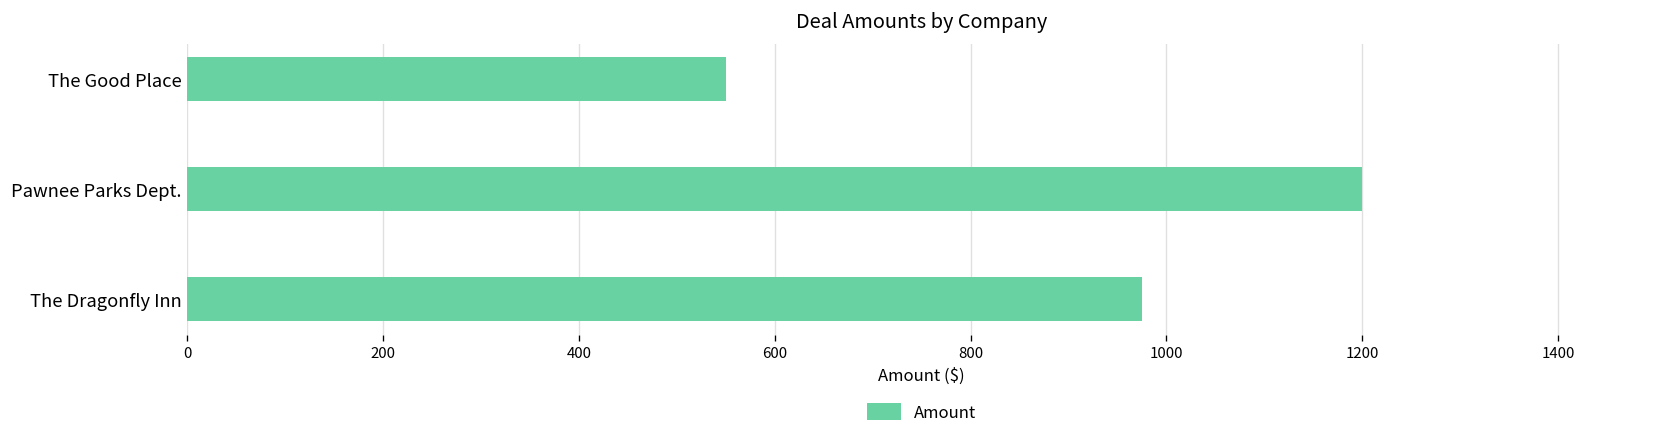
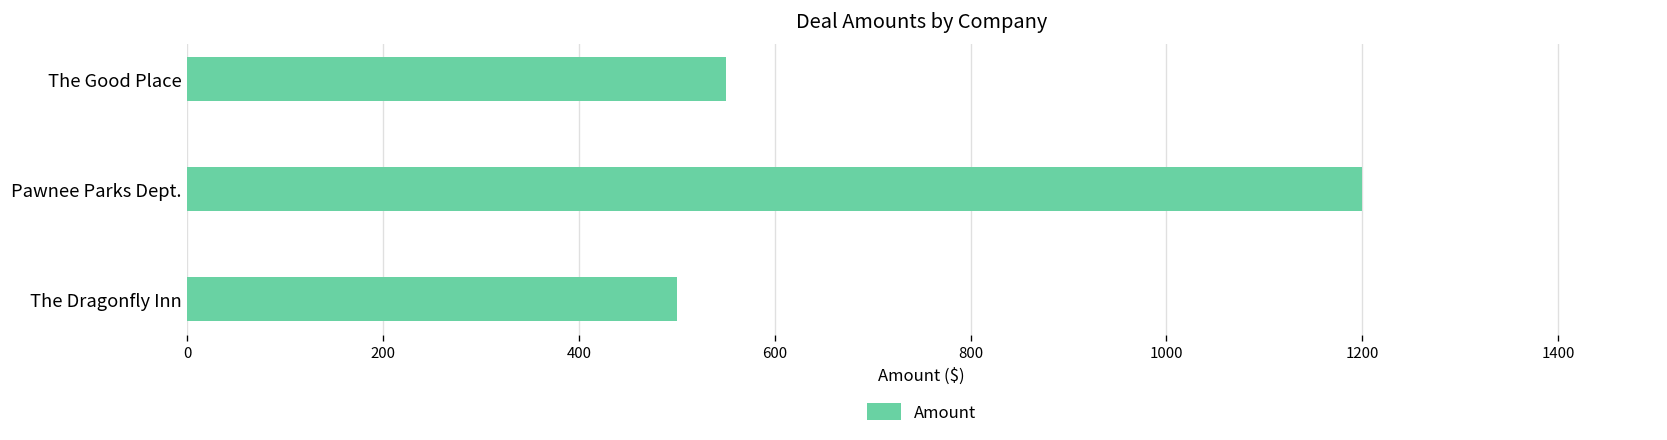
The Dragonfly Inn: 980 -> 500
